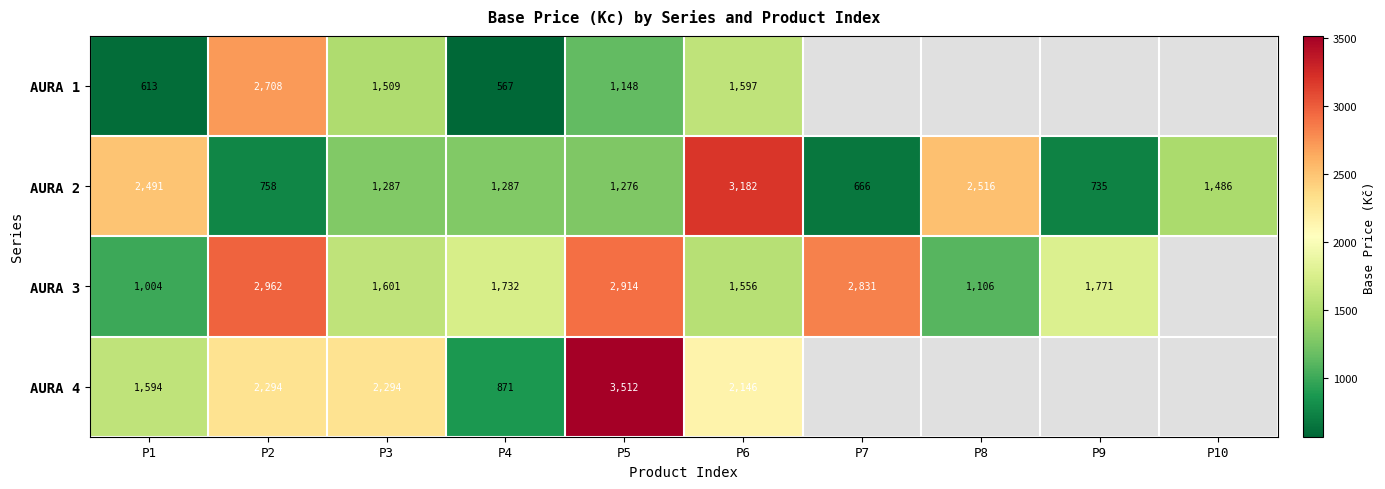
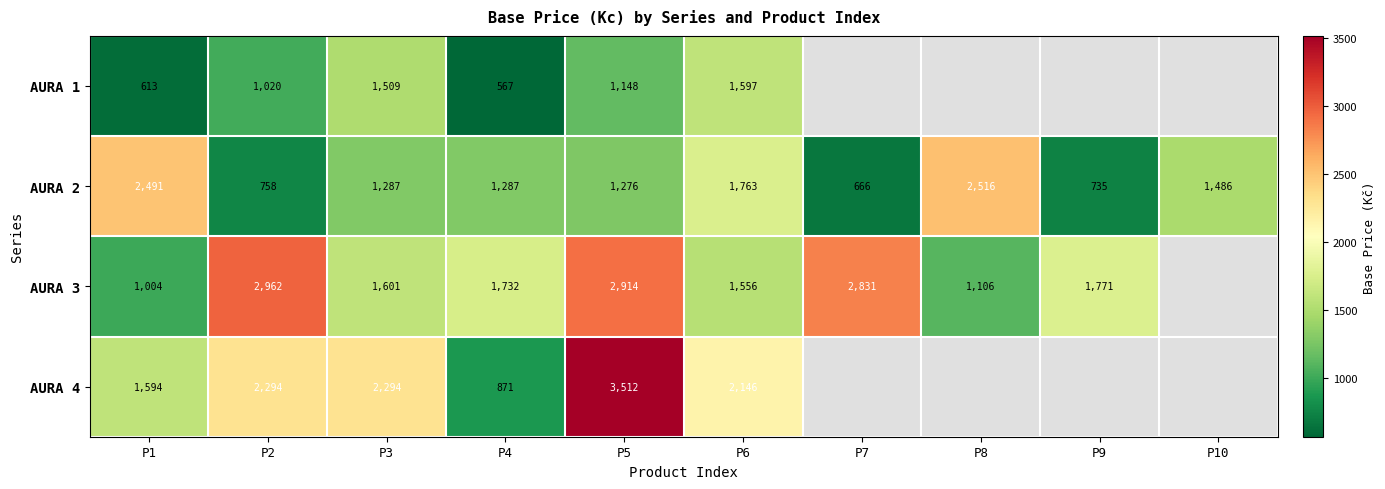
AURA 1, P2: 2,708 -> 1,020
AURA 2, P6: 3,182 -> 1,763
